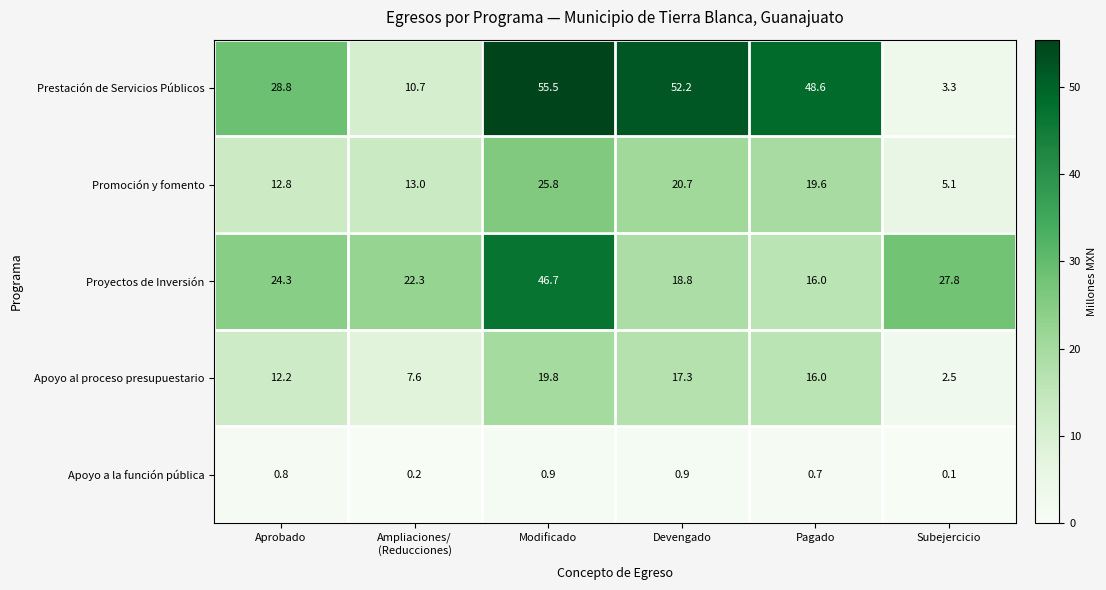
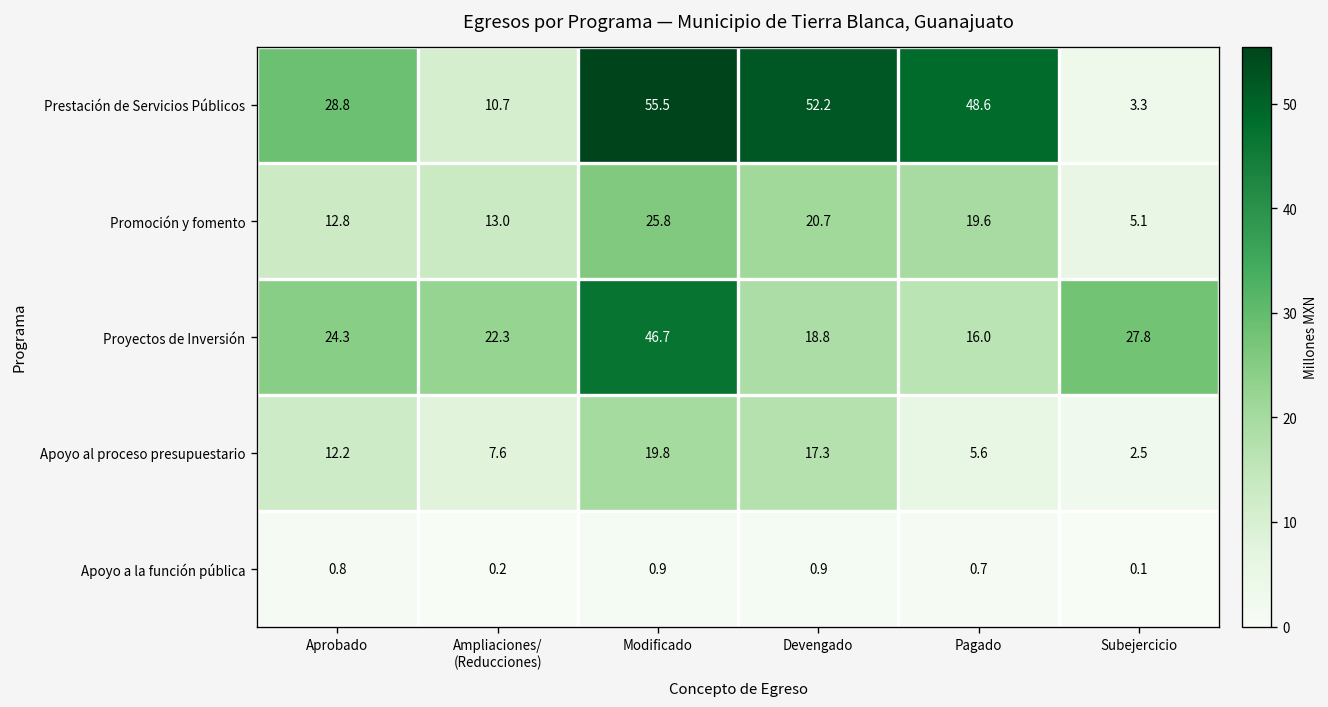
Apoyo al proceso presupuestario, Pagado: 16.0 -> 5.6
